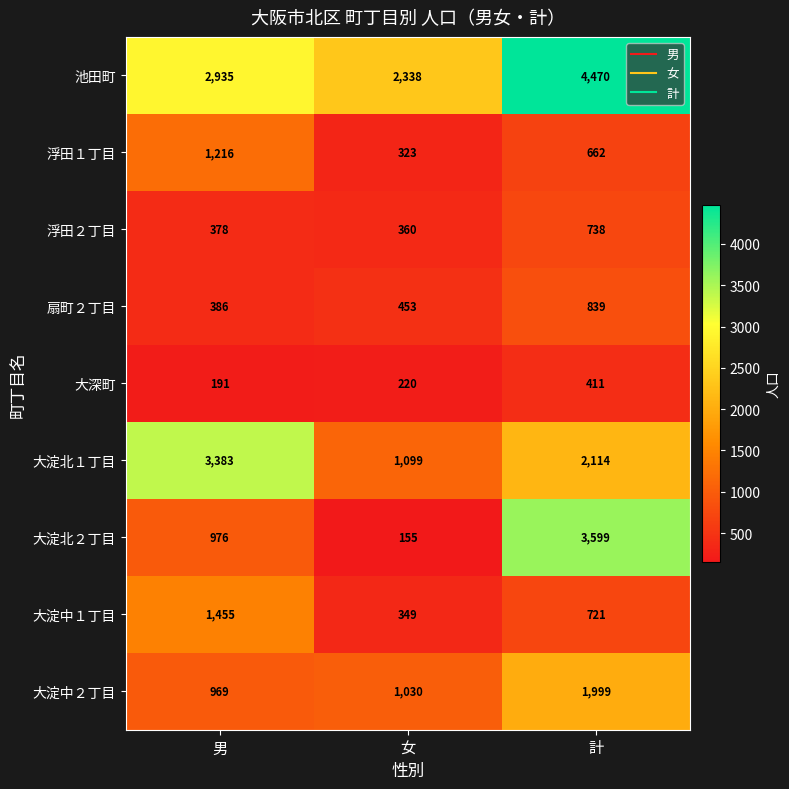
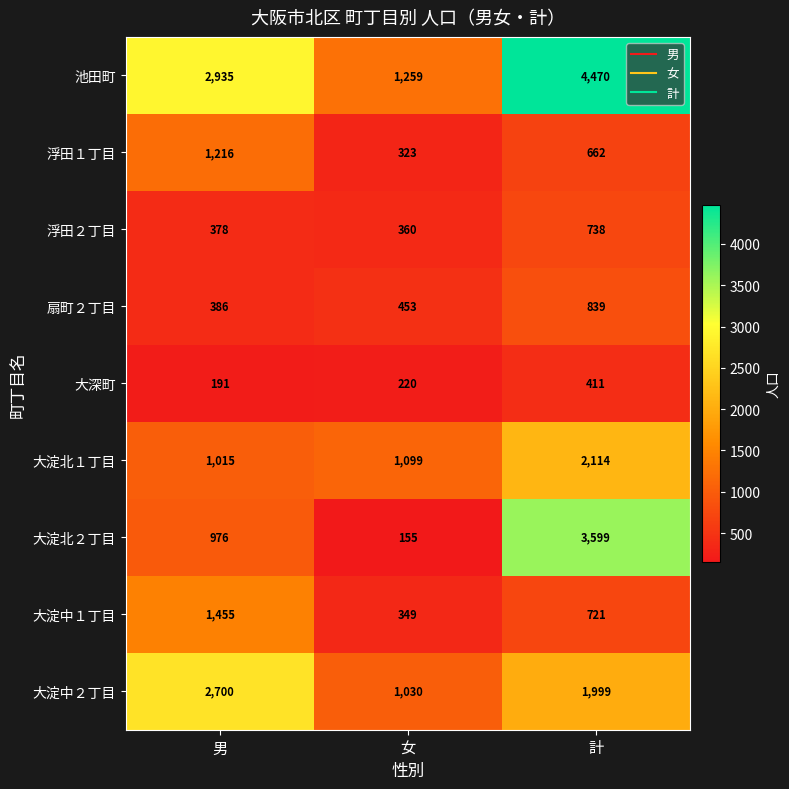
池田町, 女: 2,338 -> 1,259
大淀北１丁目, 男: 3,383 -> 1,015
大淀中２丁目, 男: 969 -> 2,700
